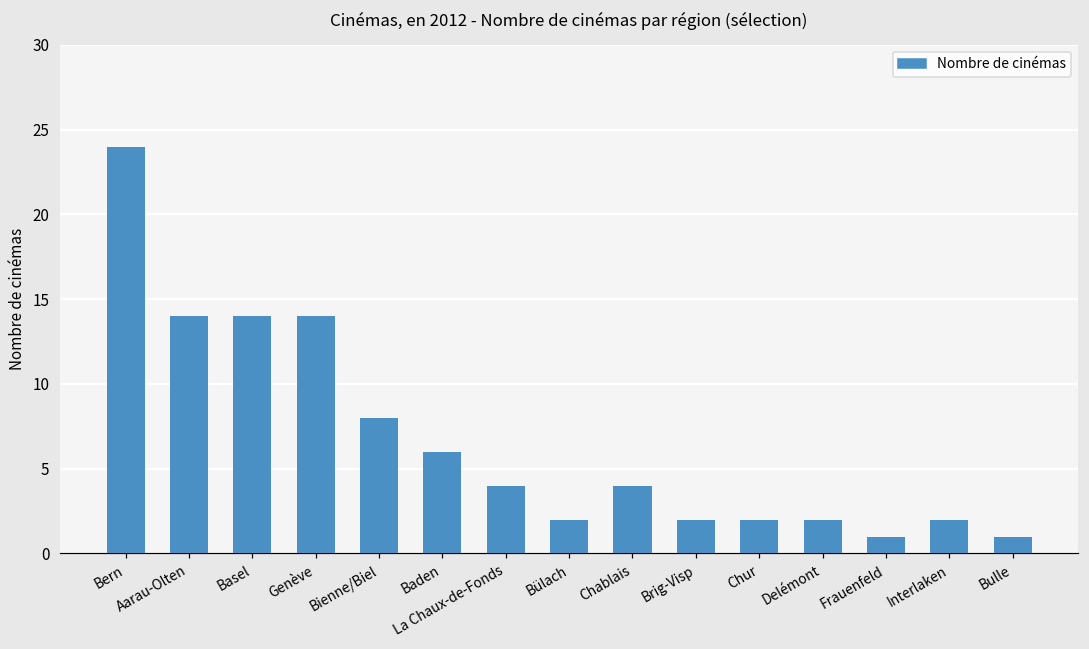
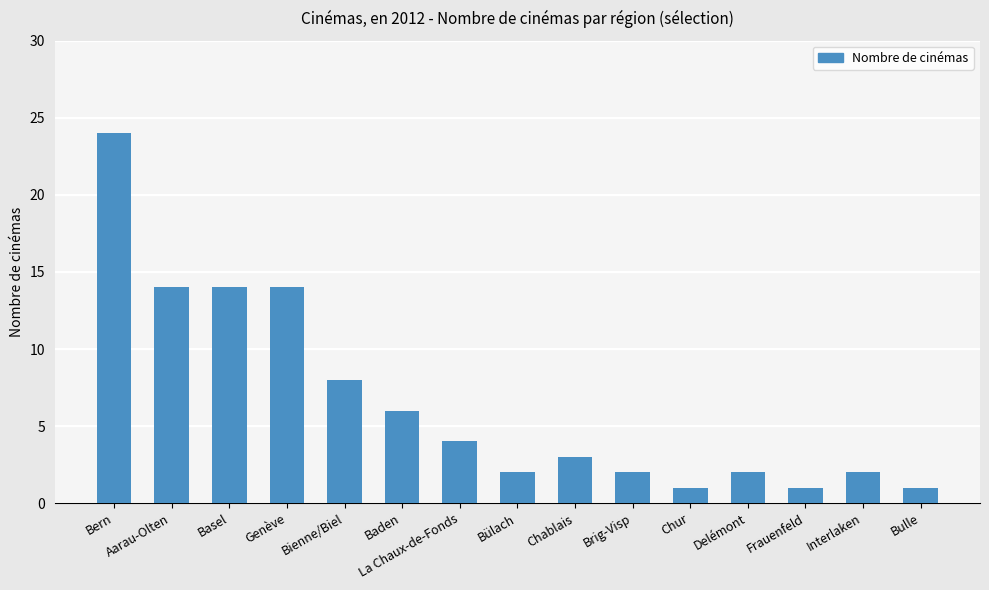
Chablais: 4 -> 3
Chur: 2 -> 1
